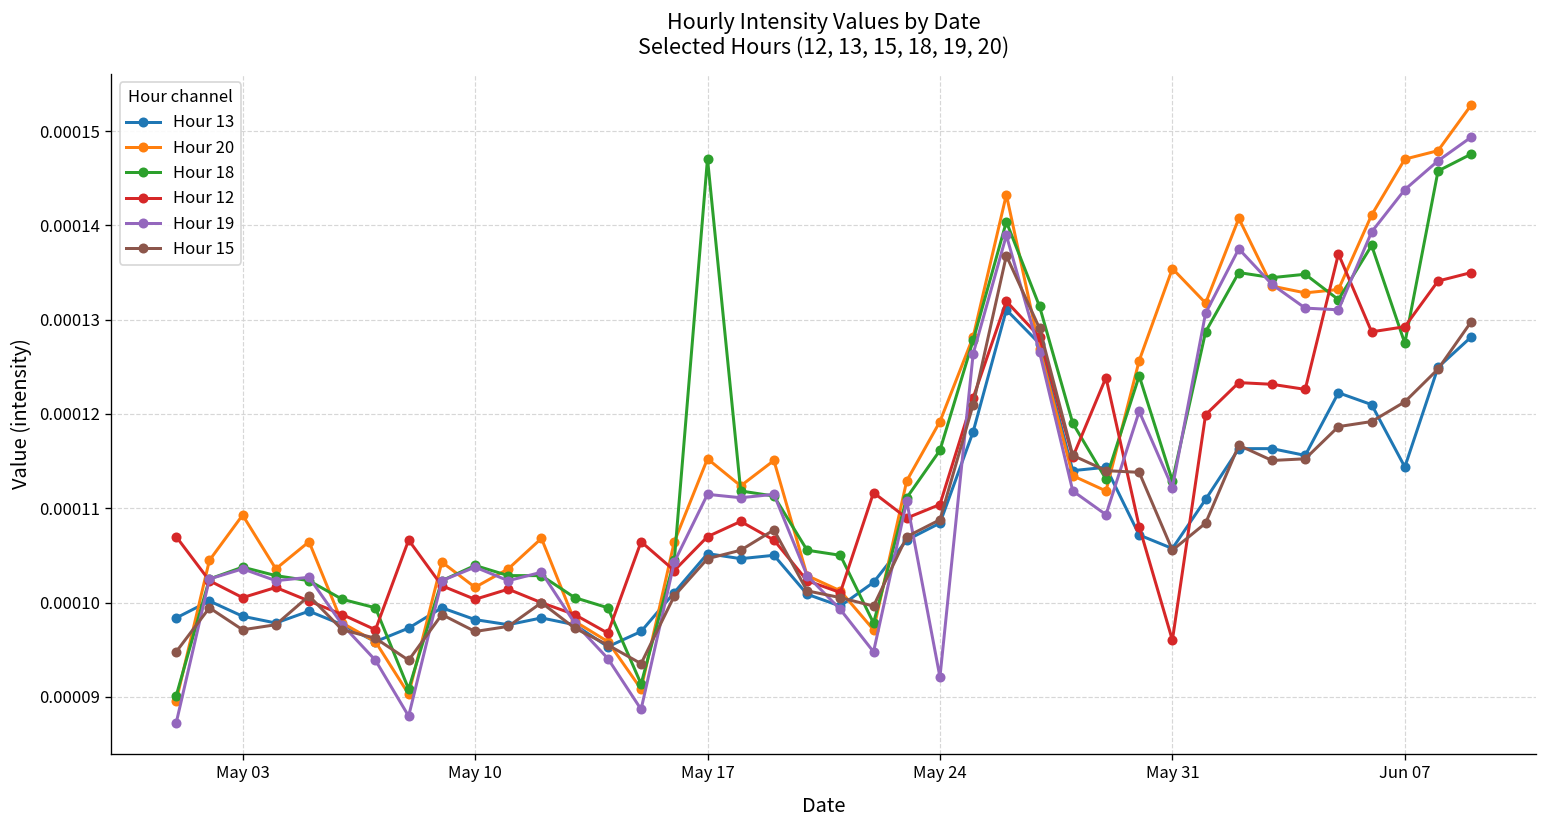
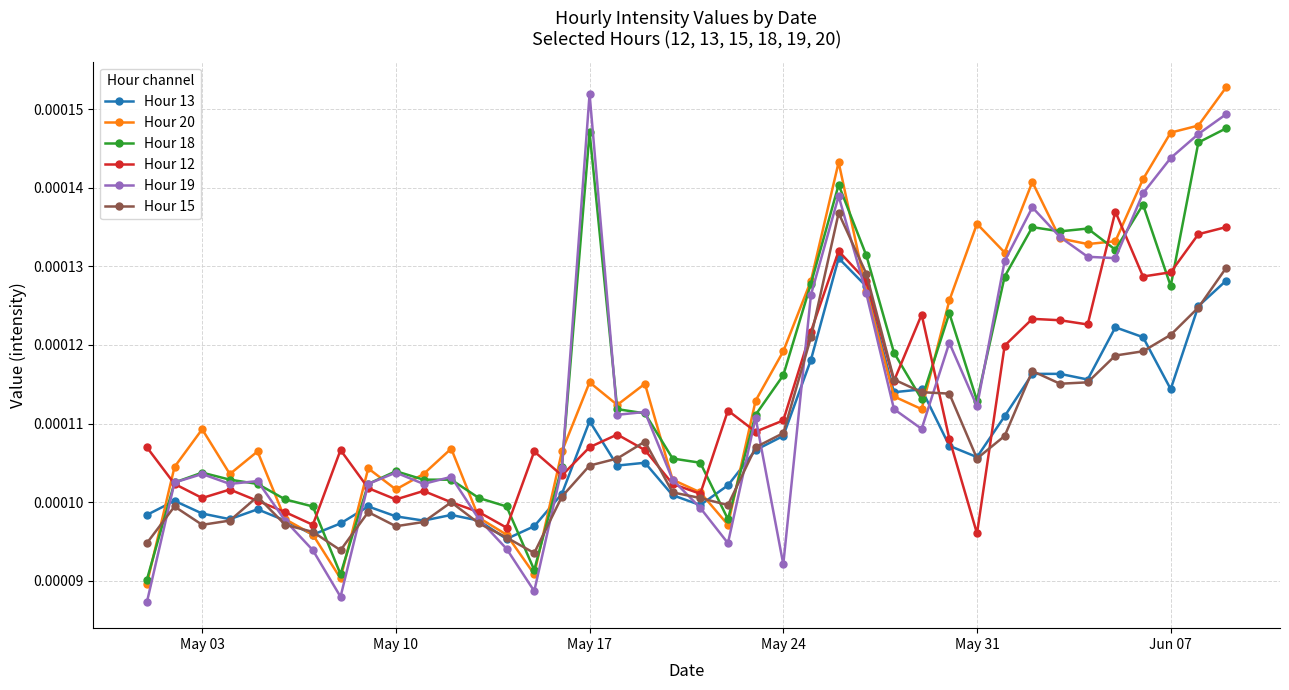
Hour 13, May 17: 0.000105 -> 0.000110
Hour 19, May 17: 0.000111 -> 0.000152
